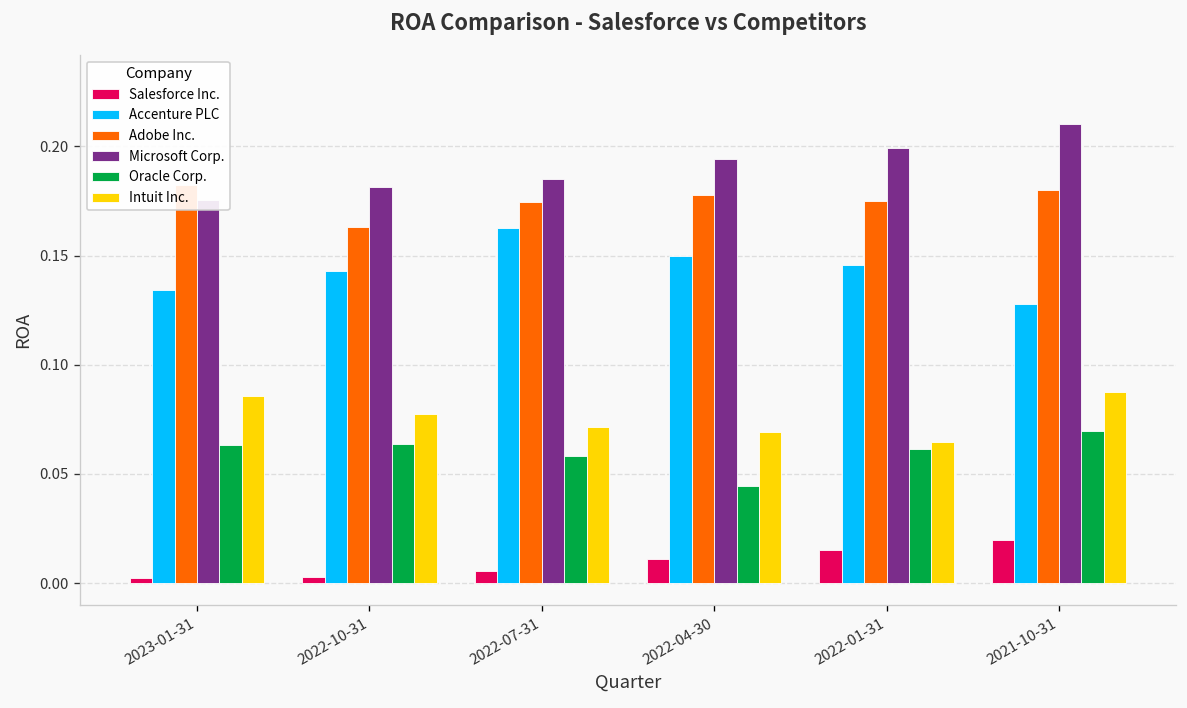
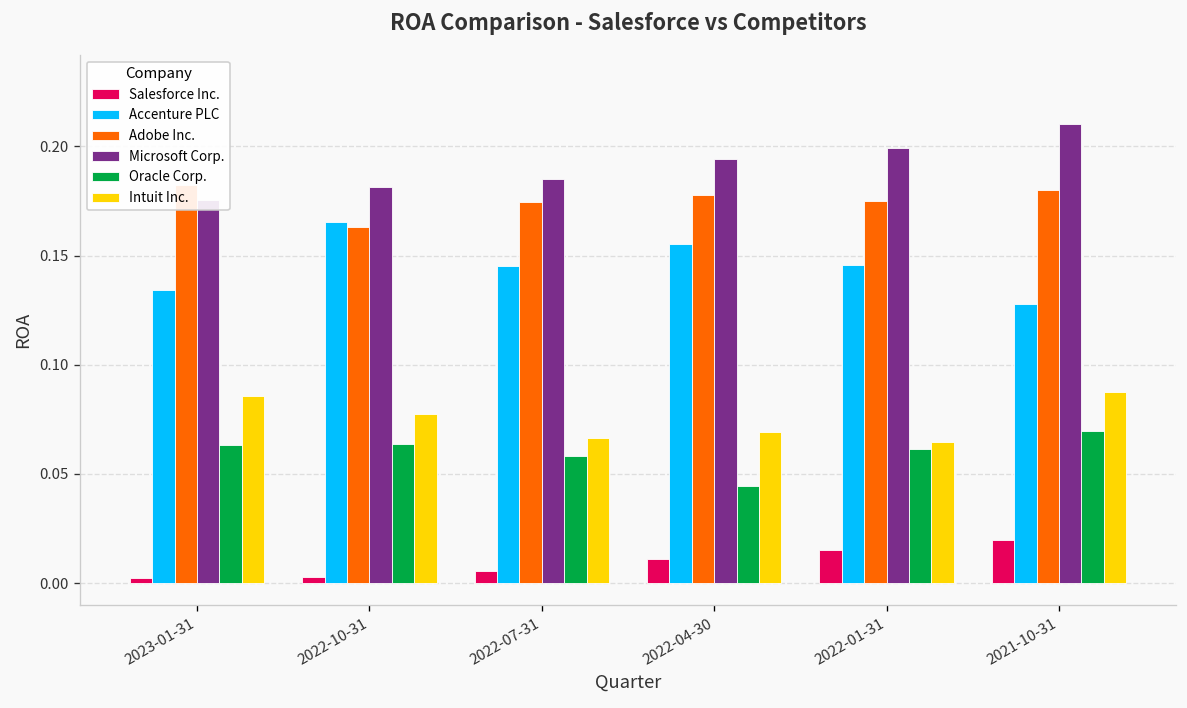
Accenture PLC, 2022-10-31: 0.143 -> 0.165
Accenture PLC, 2022-07-31: 0.163 -> 0.145
Intuit Inc., 2022-07-31: 0.072 -> 0.066
Accenture PLC, 2022-04-30: 0.150 -> 0.155
